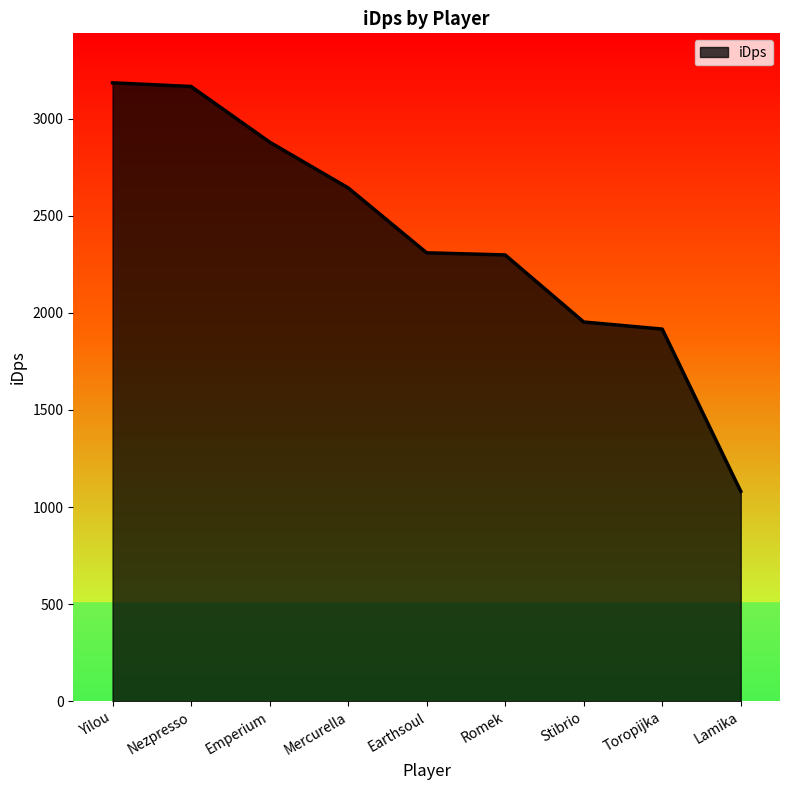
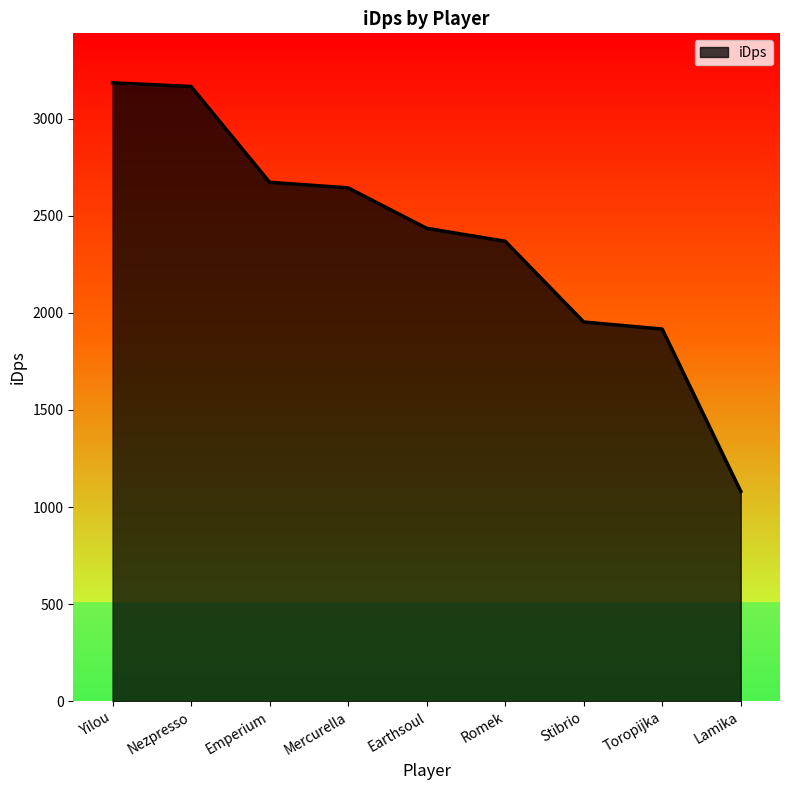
Emperium: 2880 -> 2670
Earthsoul: 2310 -> 2440
Romek: 2300 -> 2370
